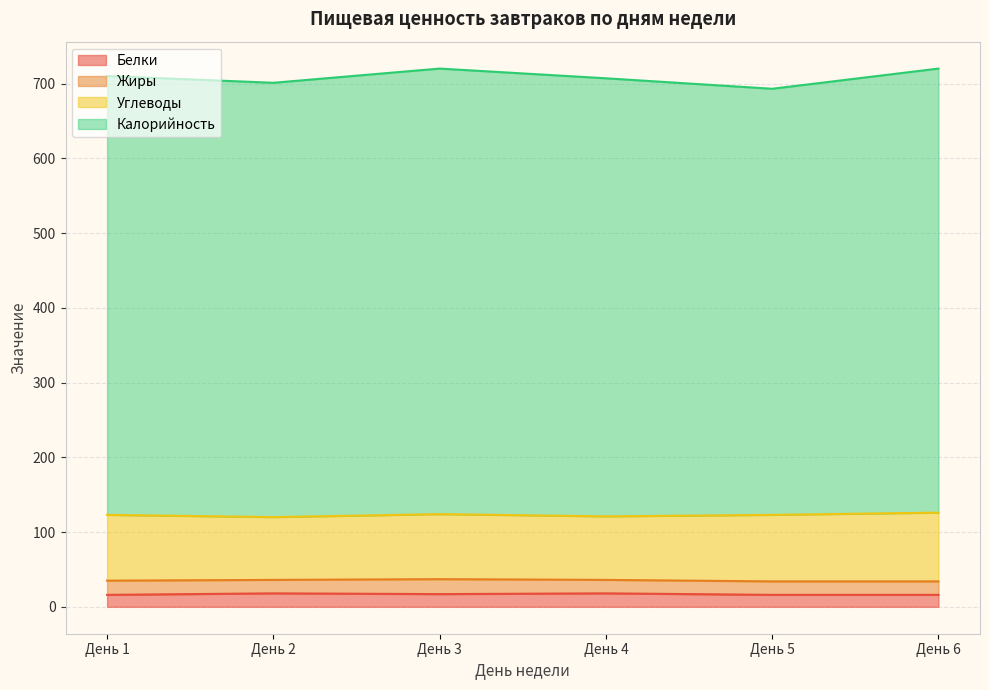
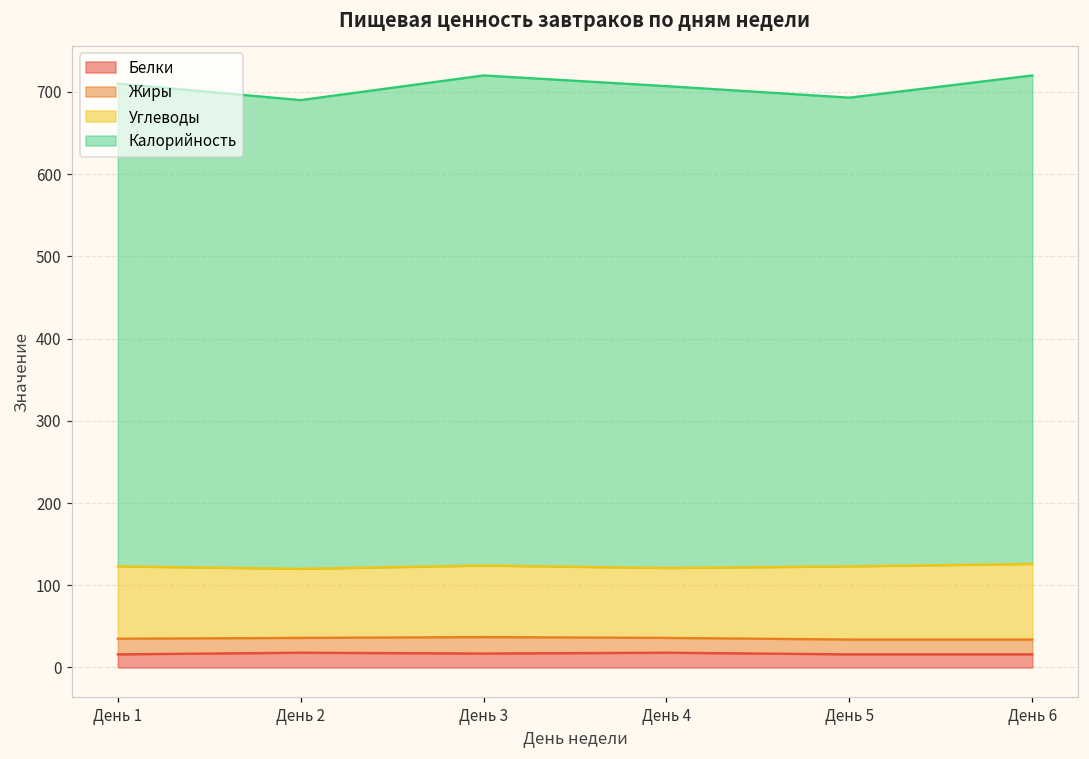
Калорийность, День 2: 580 -> 570
